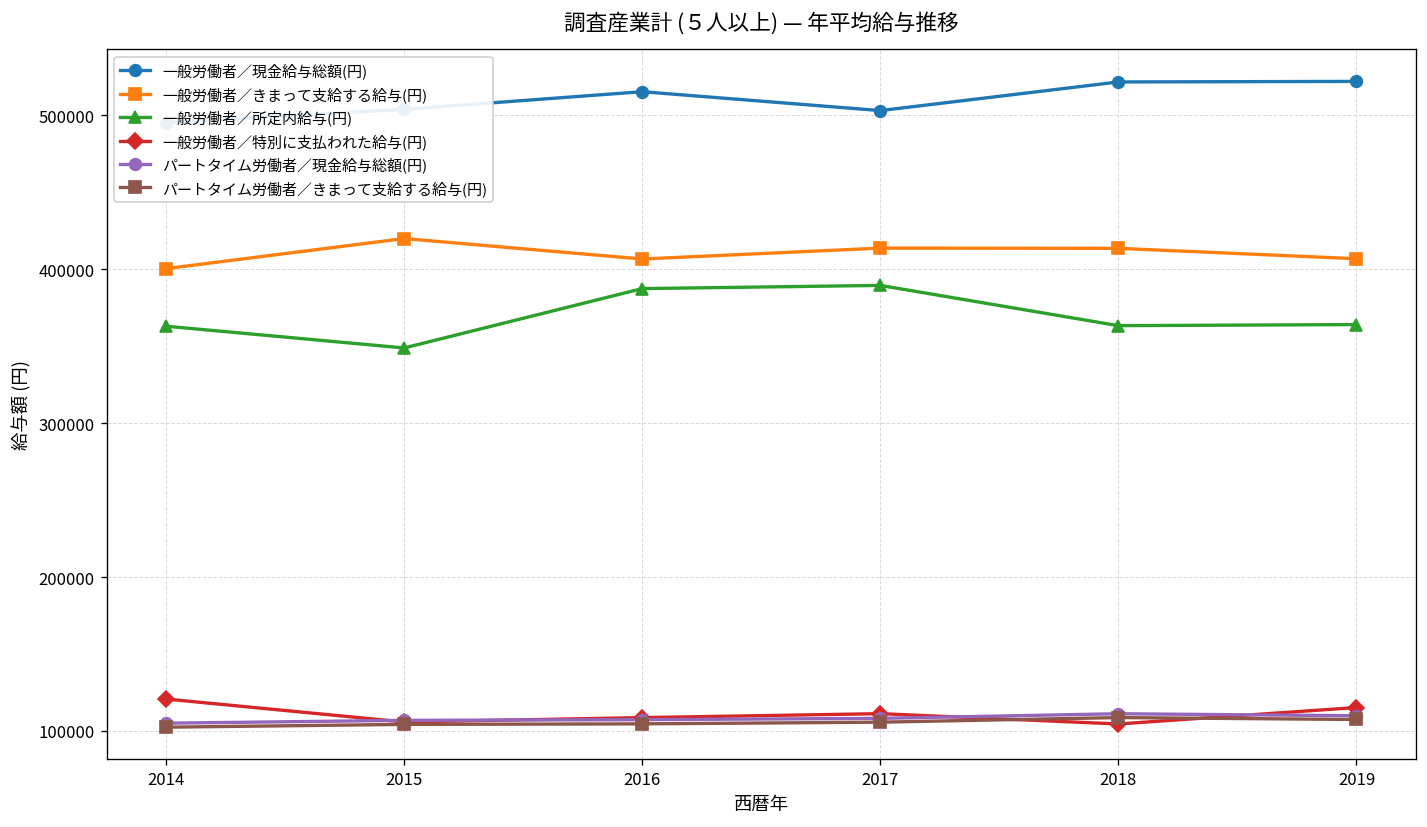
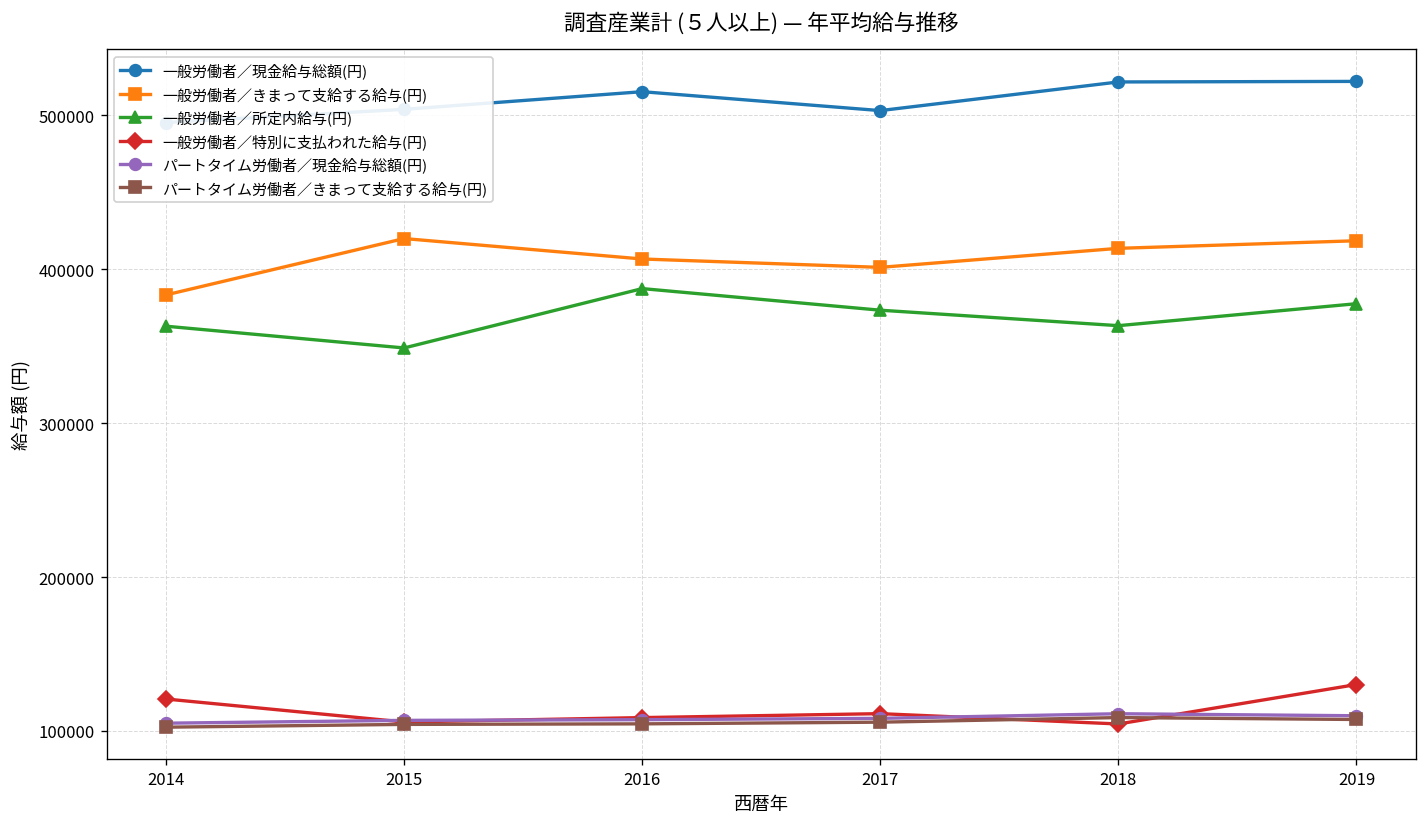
一般労働者／きまって支給する給与(円), 2014: 400000 -> 383000
一般労働者／きまって支給する給与(円), 2017: 414000 -> 401000
一般労働者／所定内給与(円), 2017: 389000 -> 373000
一般労働者／きまって支給する給与(円), 2019: 407000 -> 418000
一般労働者／所定内給与(円), 2019: 364000 -> 378000
一般労働者／特別に支払われた給与(円), 2019: 115000 -> 130000
